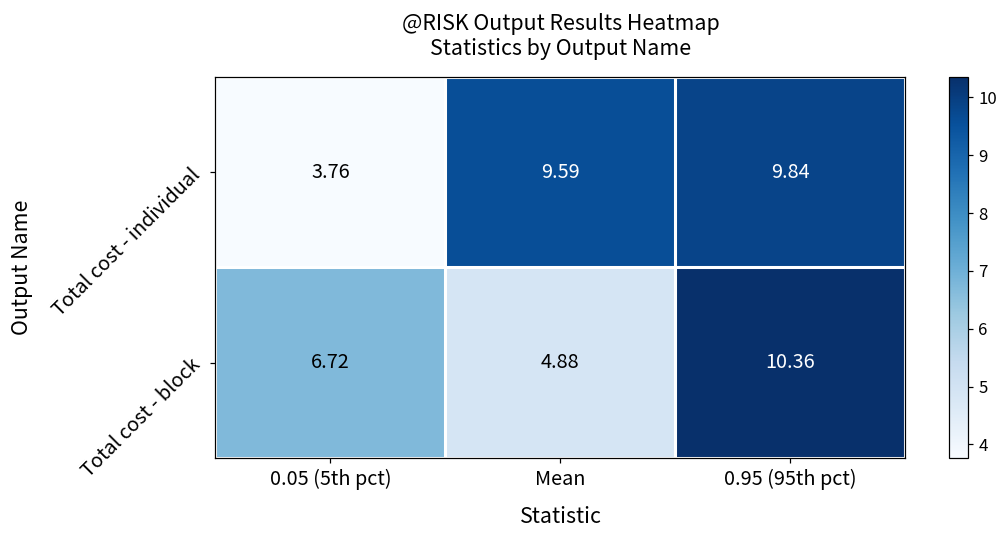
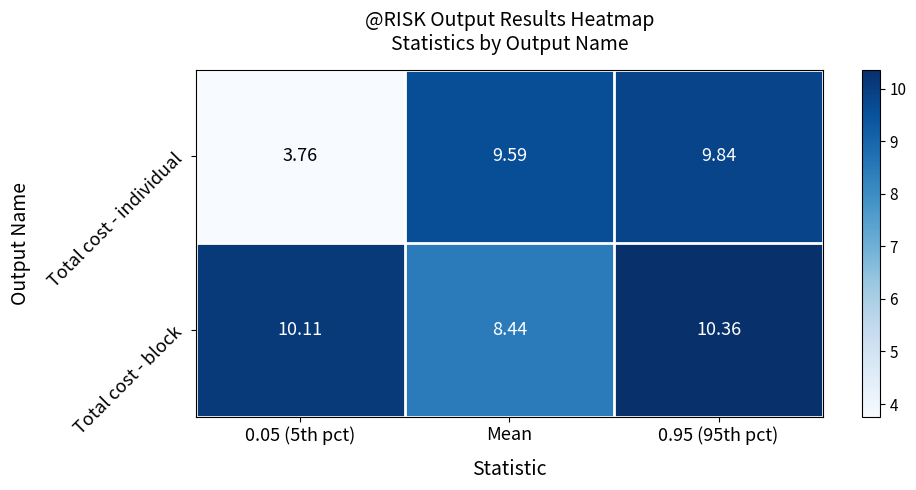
Total cost - block, 0.05 (5th pct): 6.72 -> 10.11
Total cost - block, Mean: 4.88 -> 8.44
